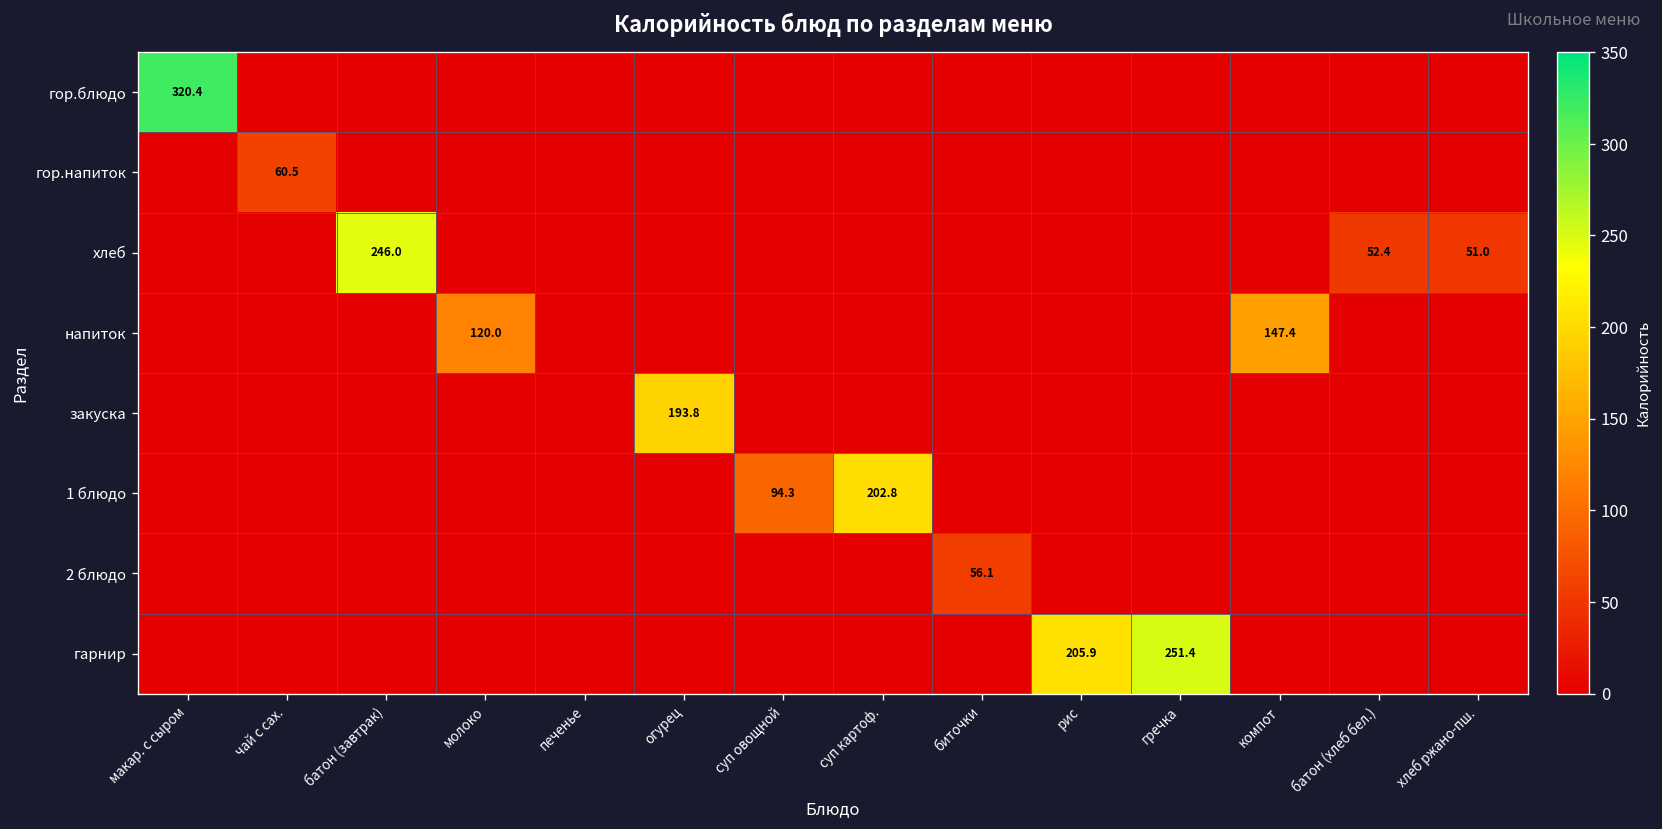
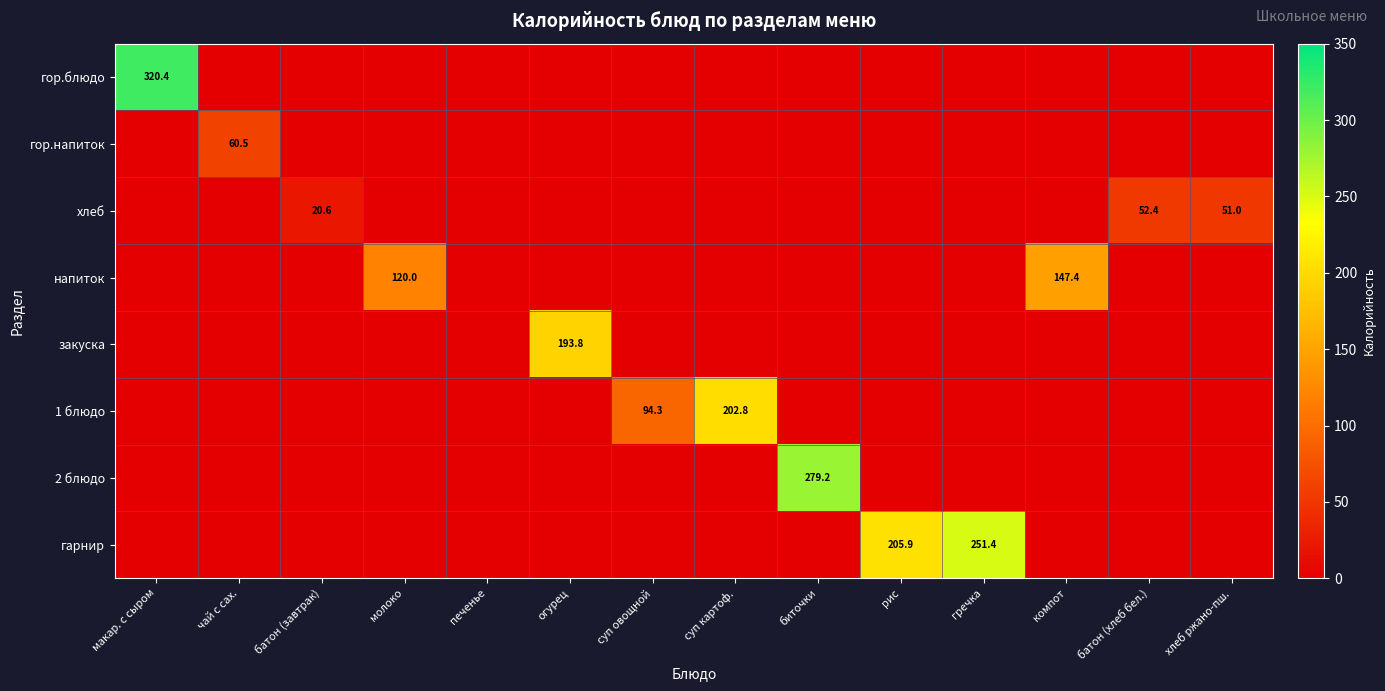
хлеб, батон (завтрак): 246.0 -> 20.6
2 блюдо, биточки: 56.1 -> 279.2
